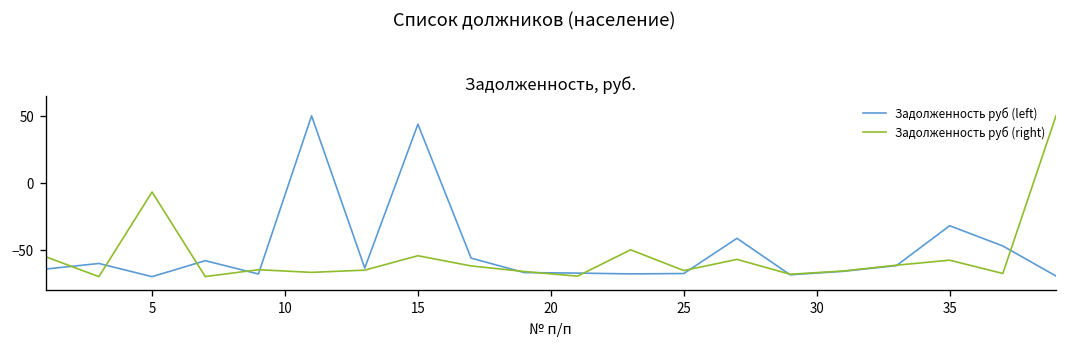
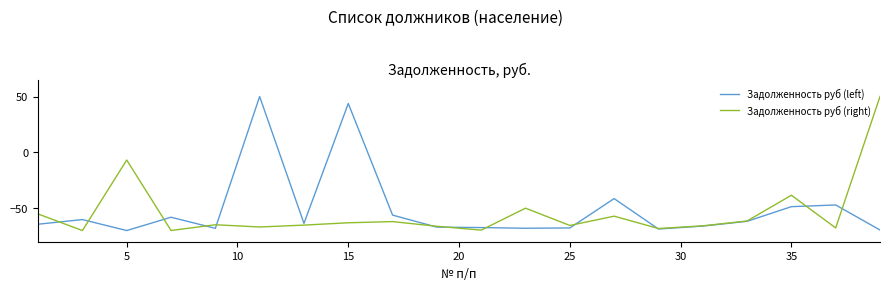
Задолженность руб (right), 15: -54 -> -63
Задолженность руб (left), 35: -32 -> -49
Задолженность руб (right), 35: -58 -> -38
